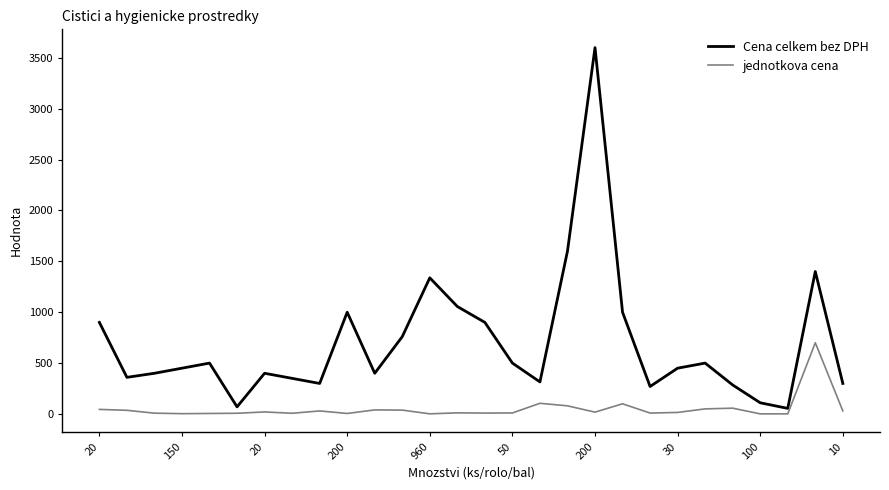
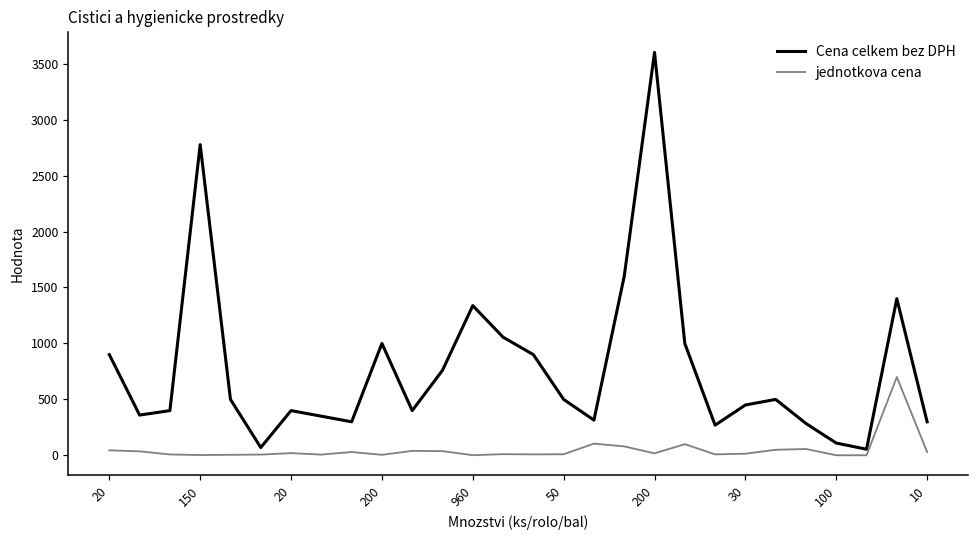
Cena celkem bez DPH, 150: 450 -> 2780
